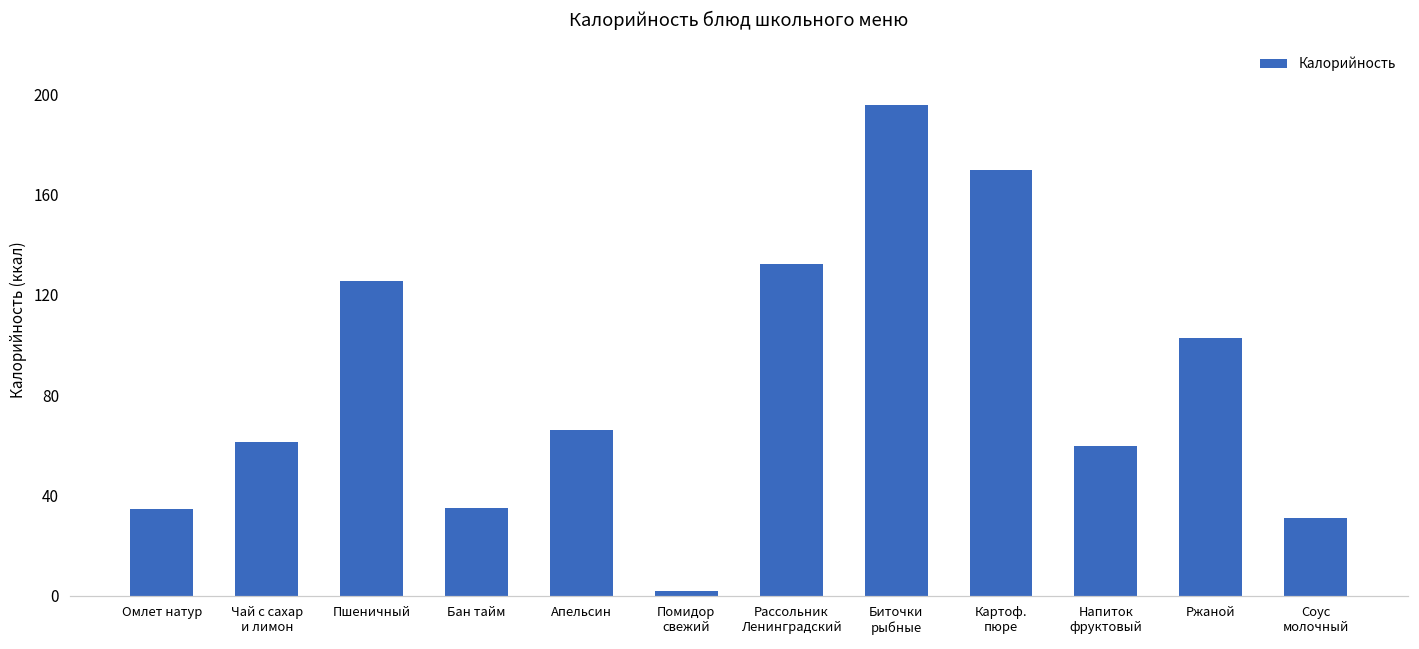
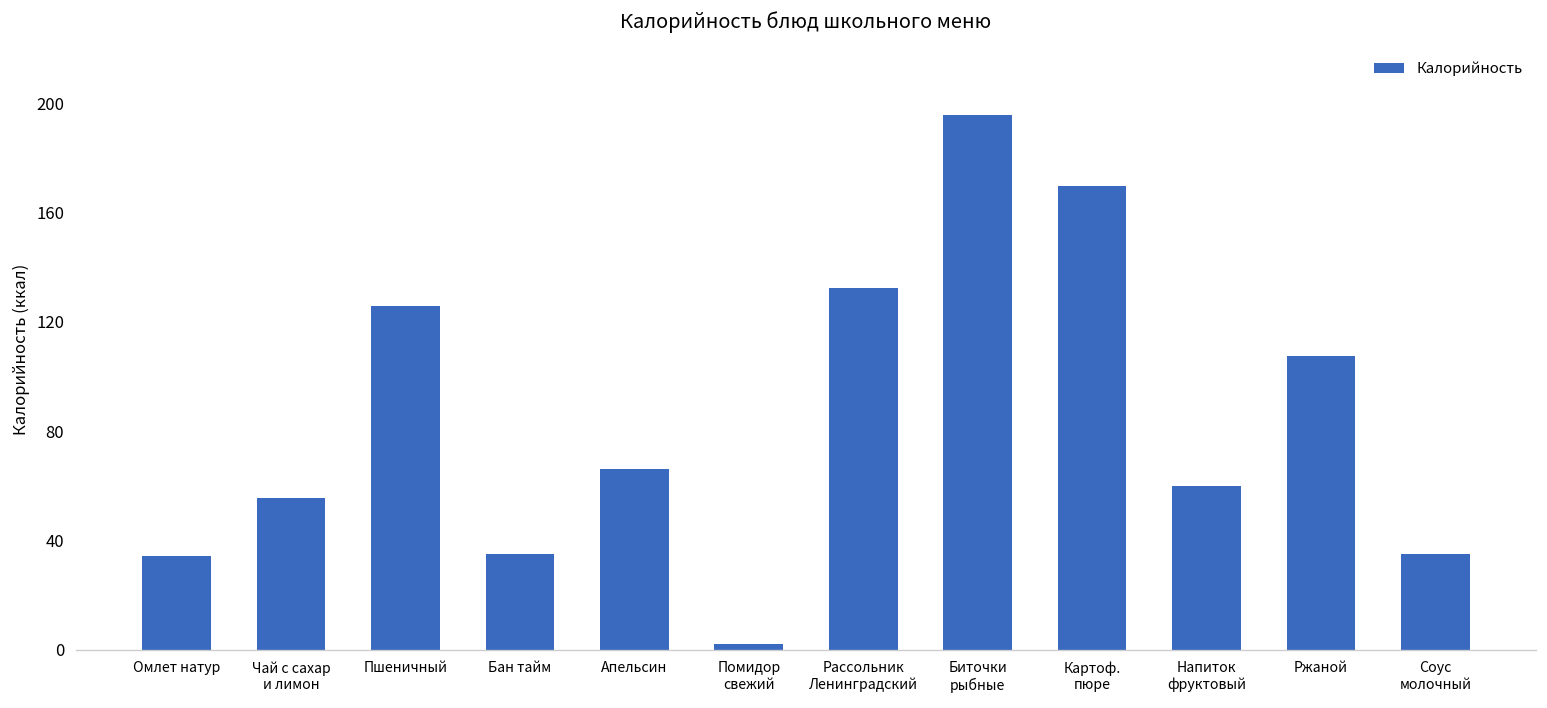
Чай с сахар и лимон: 61 -> 55
Ржаной: 103 -> 108
Соус молочный: 31 -> 35
